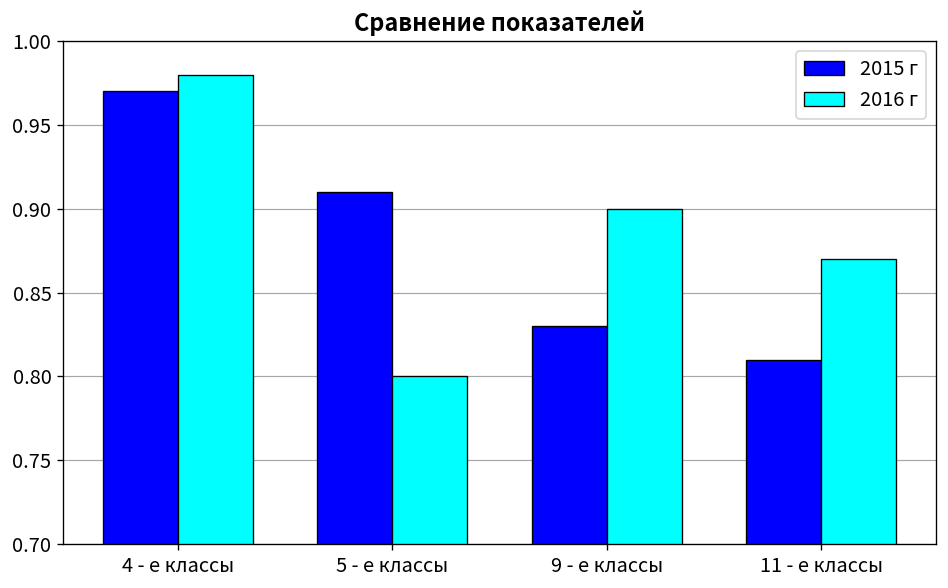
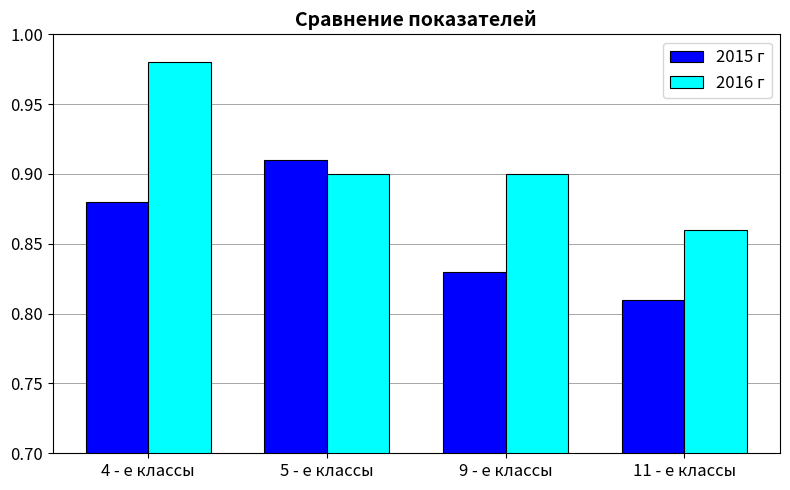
2015 г, 4 - е классы: 0.97 -> 0.88
2016 г, 5 - е классы: 0.8 -> 0.9
2016 г, 11 - е классы: 0.87 -> 0.86
